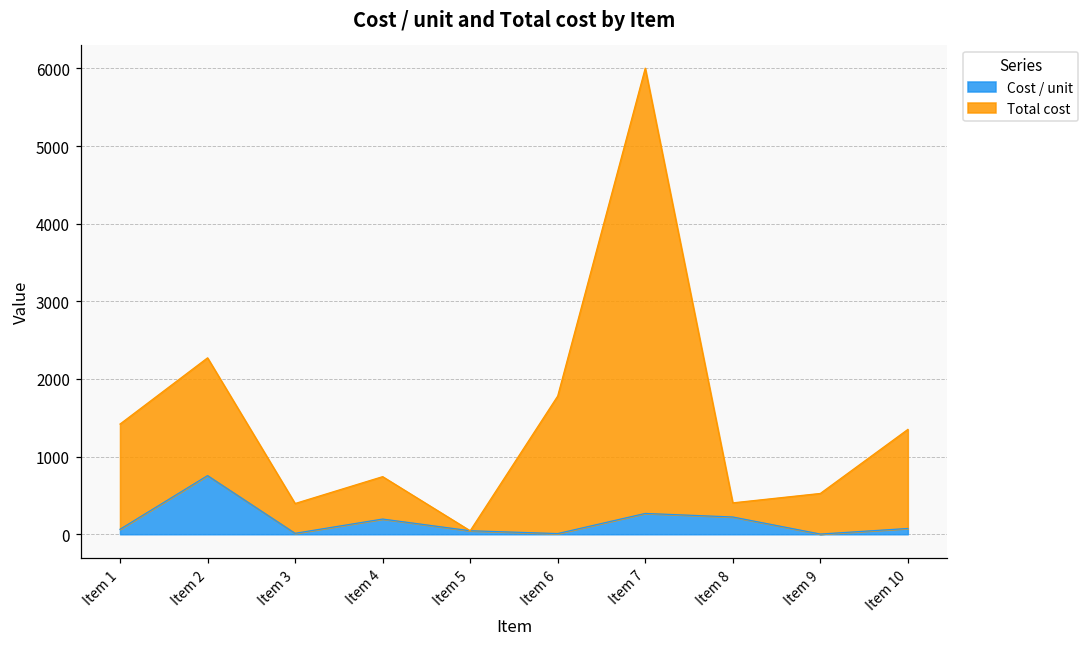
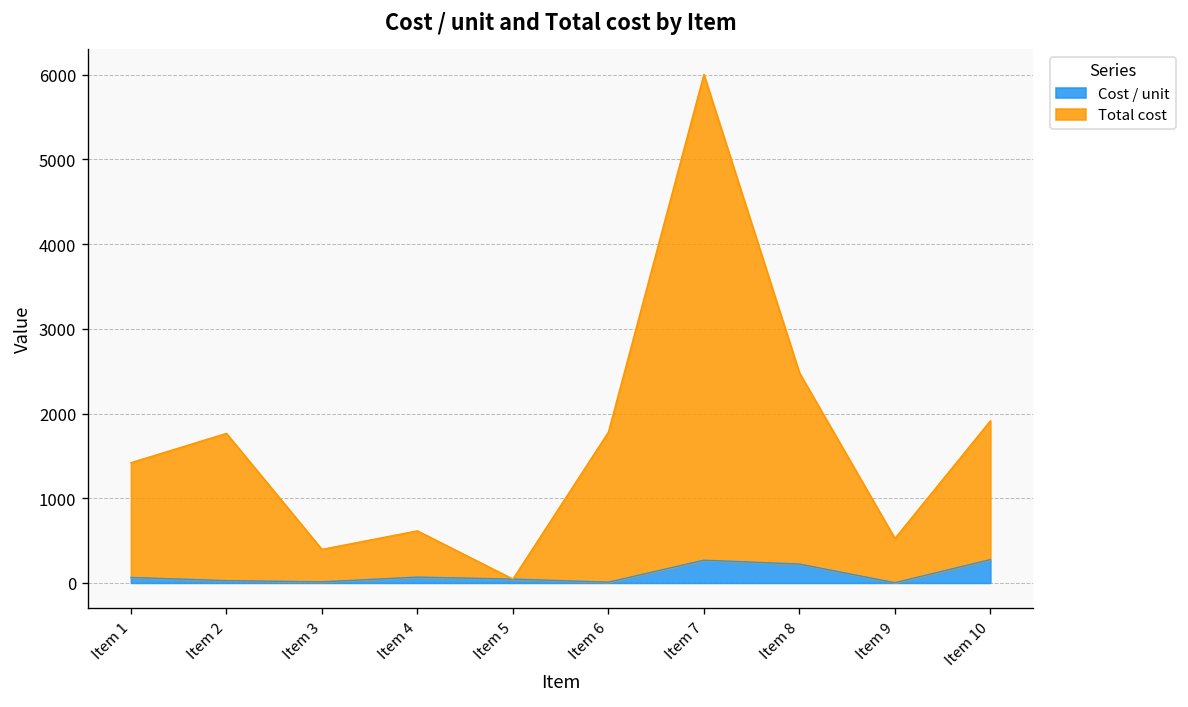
Cost / unit, Item 2: 800 -> 0
Total cost, Item 2: 1500 -> 1700
Cost / unit, Item 4: 200 -> 100
Total cost, Item 8: 200 -> 2300
Cost / unit, Item 10: 100 -> 300
Total cost, Item 10: 1300 -> 1600
